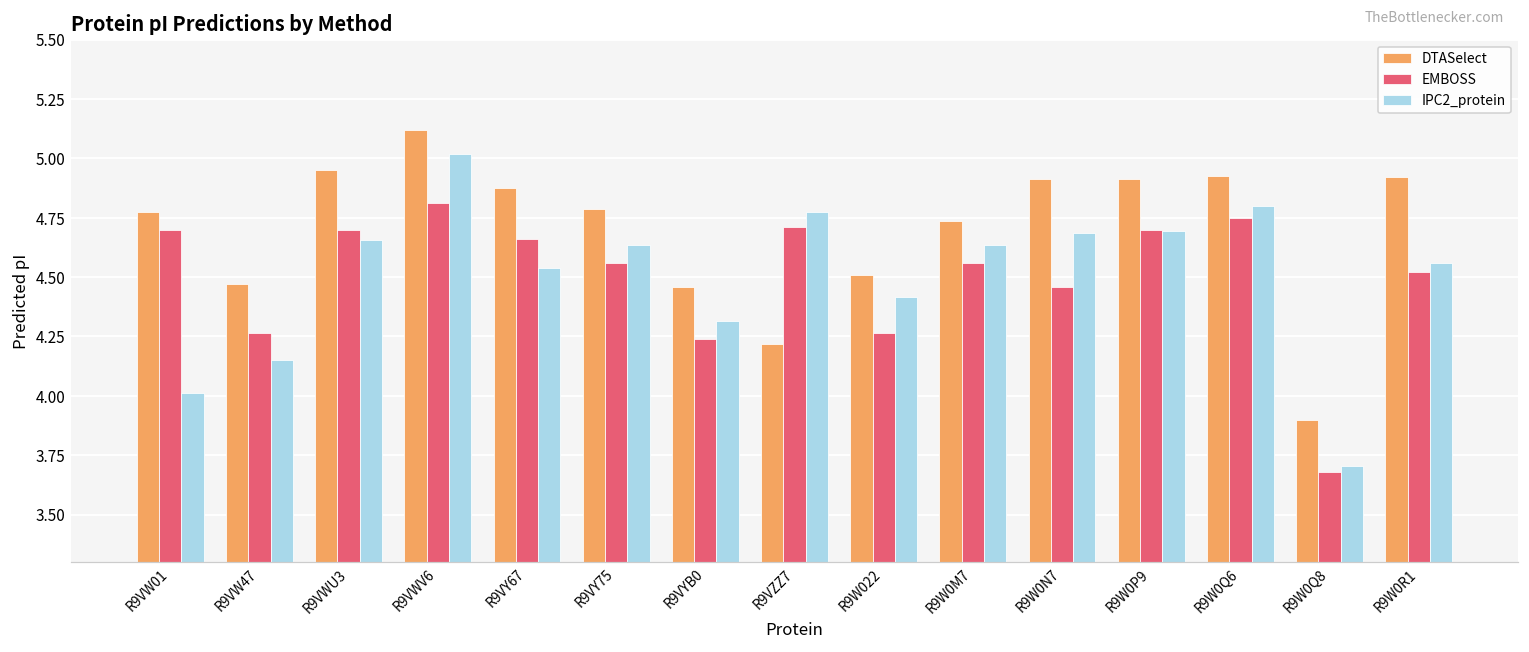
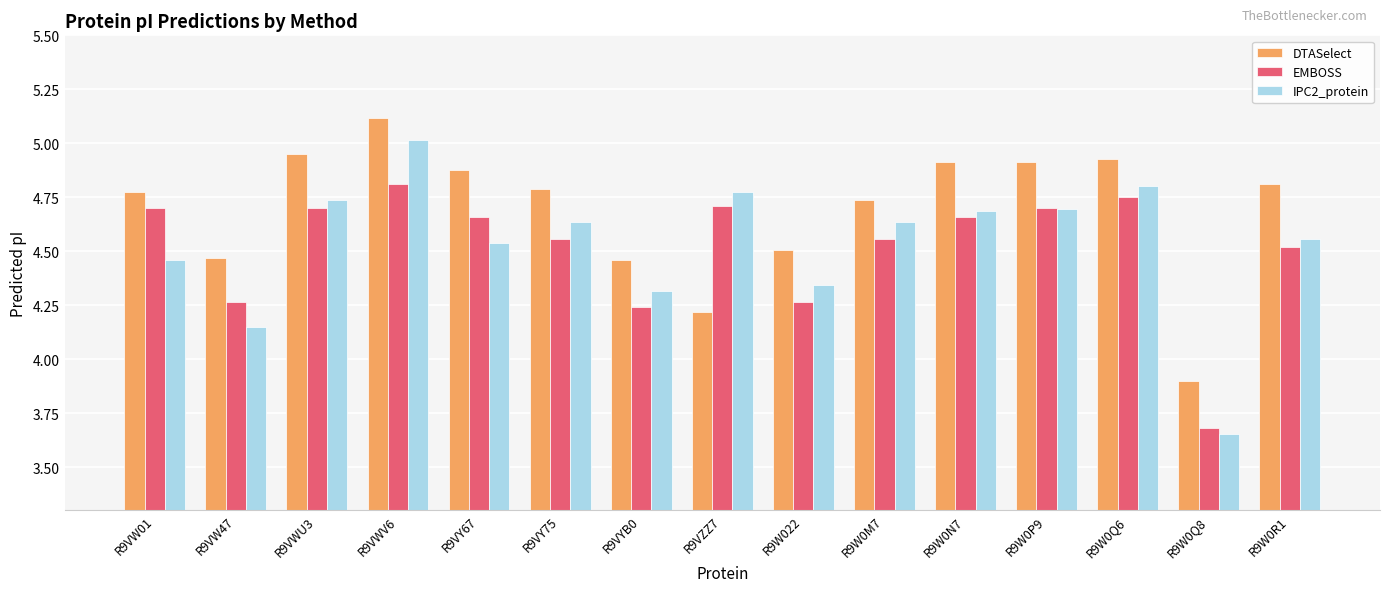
IPC2_protein, R9VW01: 4.01 -> 4.46
IPC2_protein, R9VWU3: 4.66 -> 4.74
IPC2_protein, R9W022: 4.42 -> 4.34
EMBOSS, R9W0N7: 4.46 -> 4.66
IPC2_protein, R9W0Q8: 3.71 -> 3.65
DTASelect, R9W0R1: 4.92 -> 4.81
